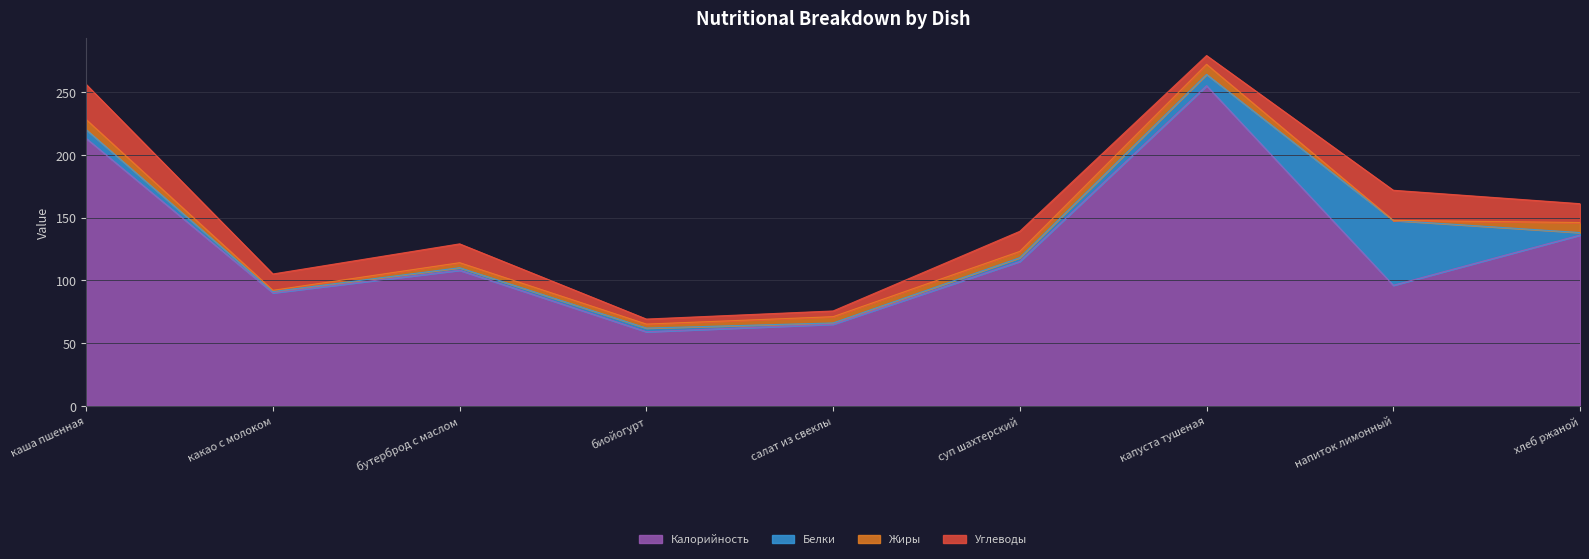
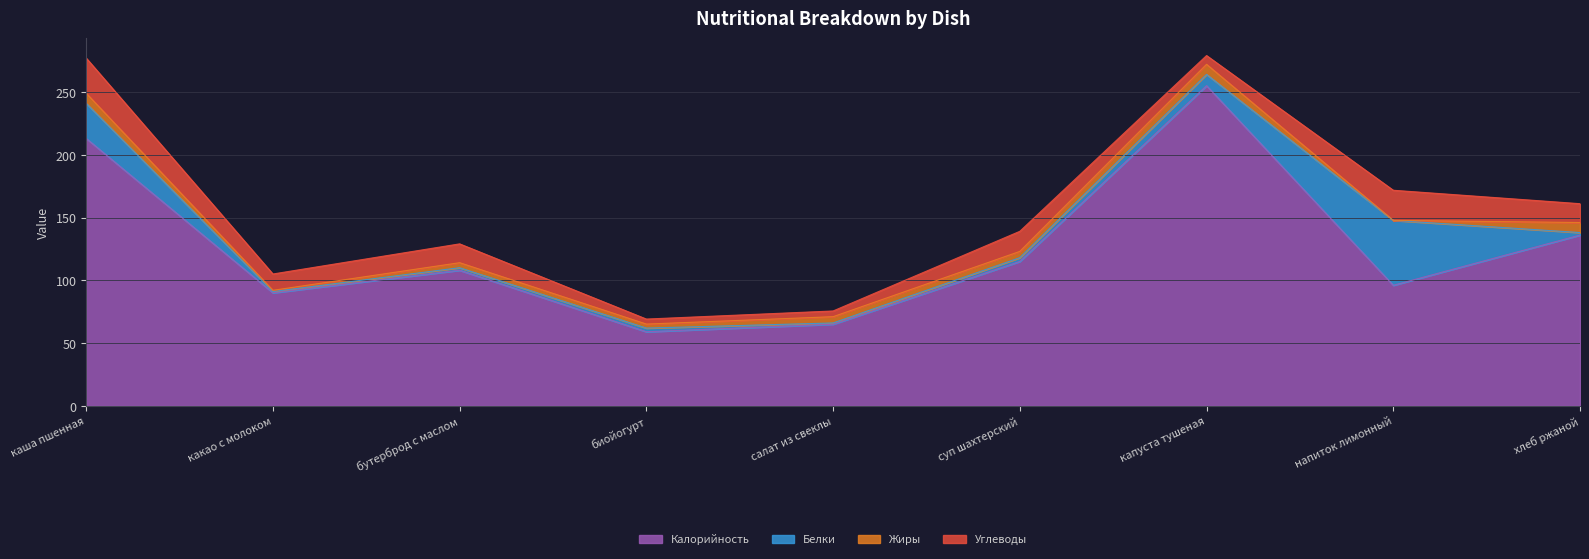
Белки, каша пшенная: 7 -> 28
